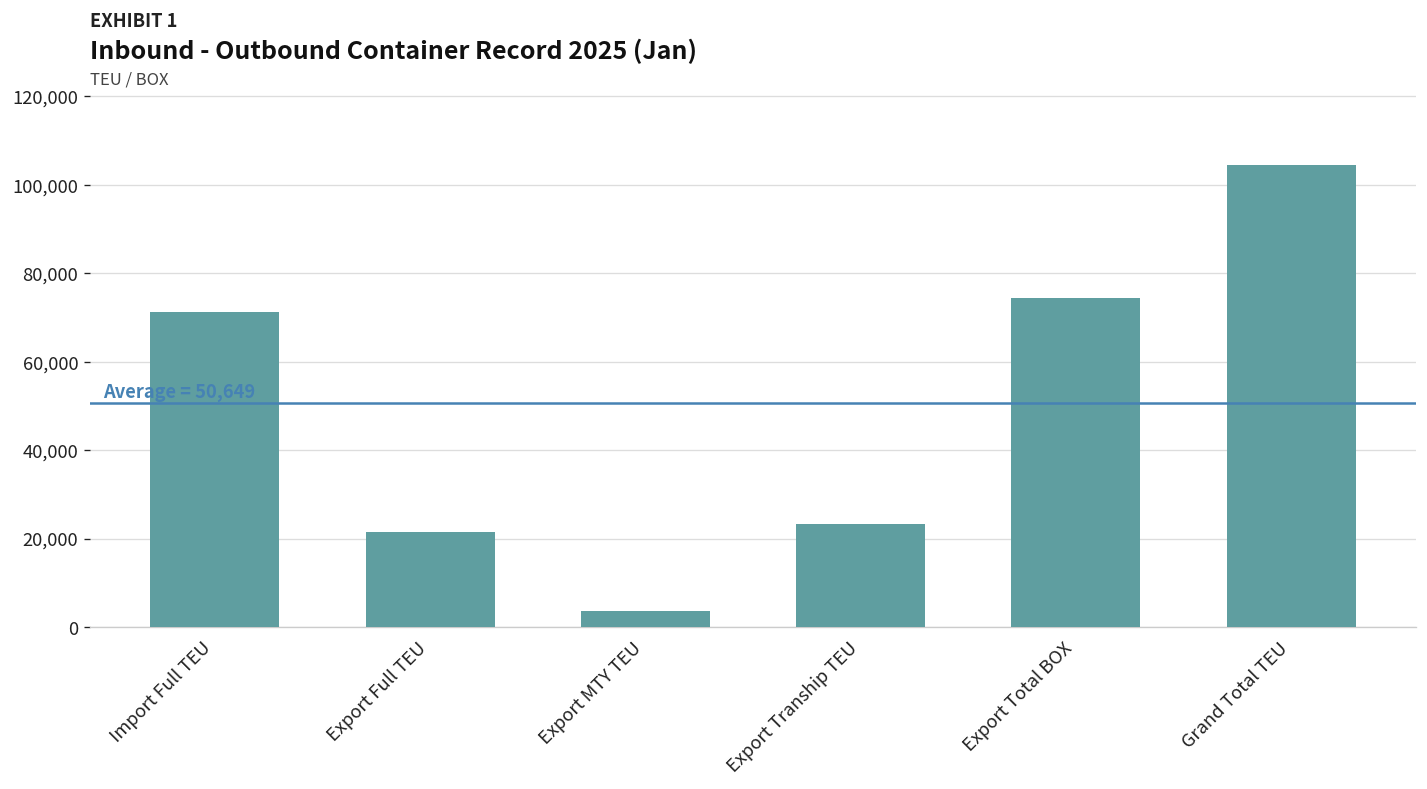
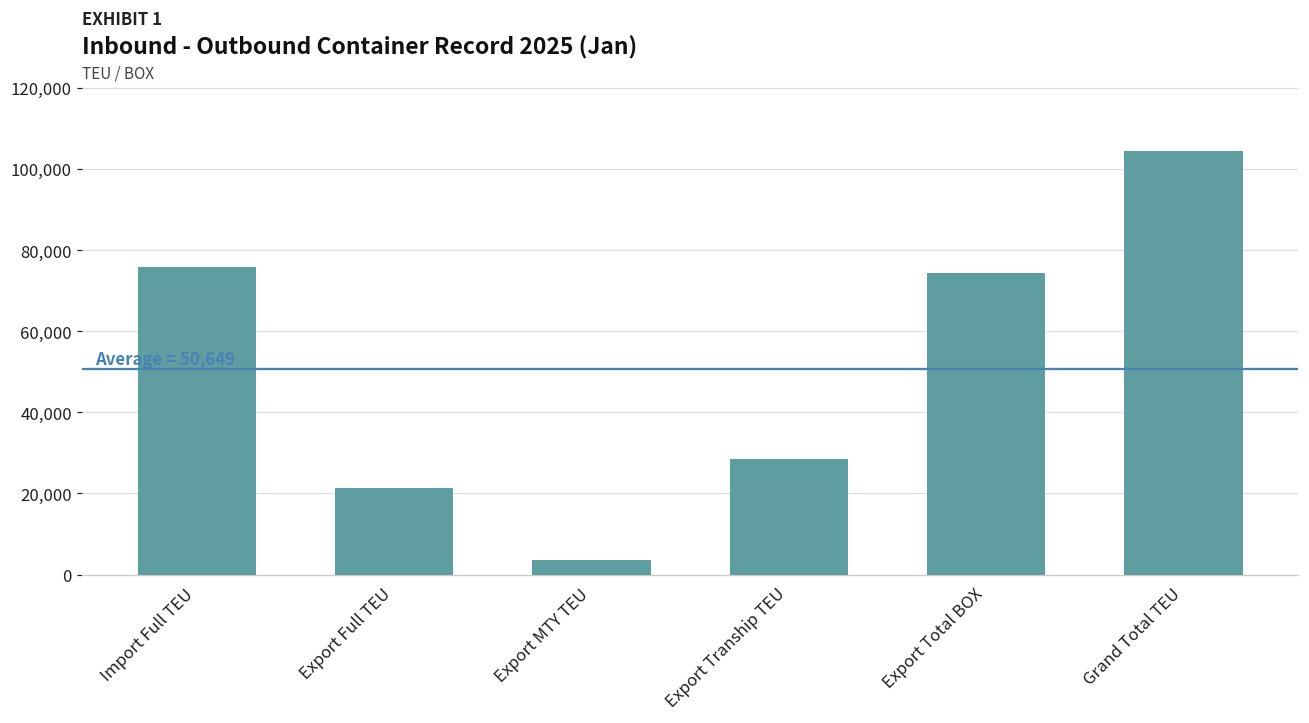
Import Full TEU: 71,000 -> 76,000
Export Tranship TEU: 23,000 -> 29,000
